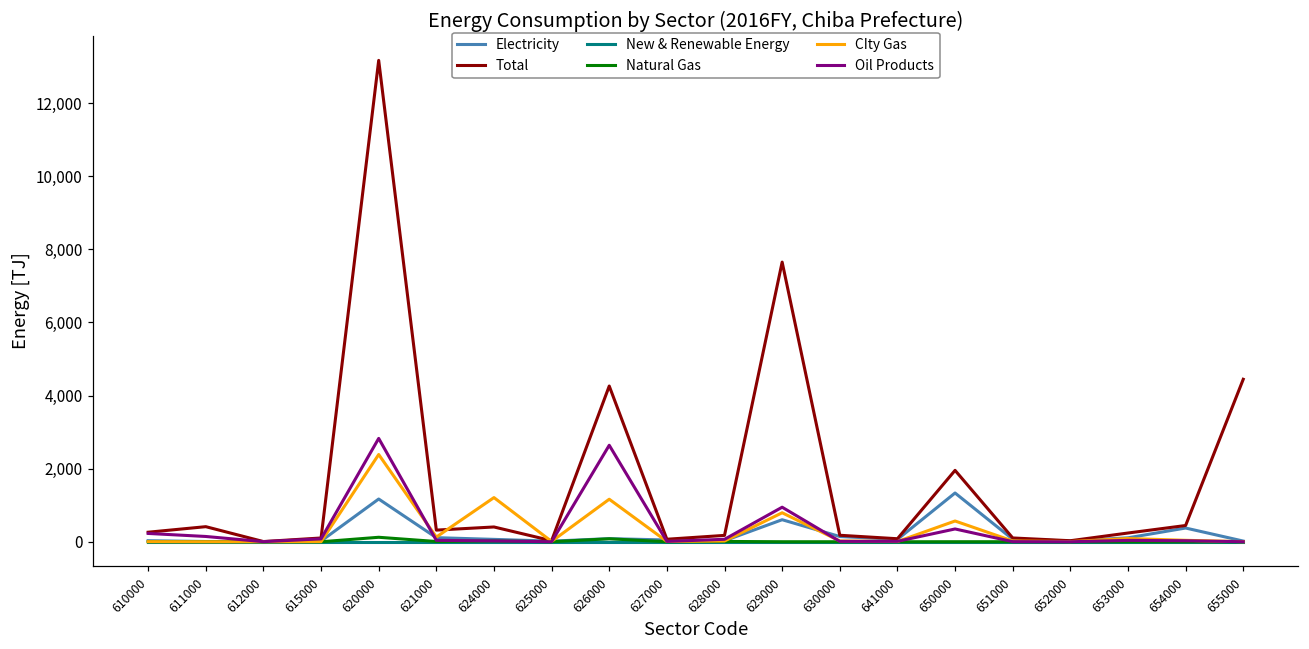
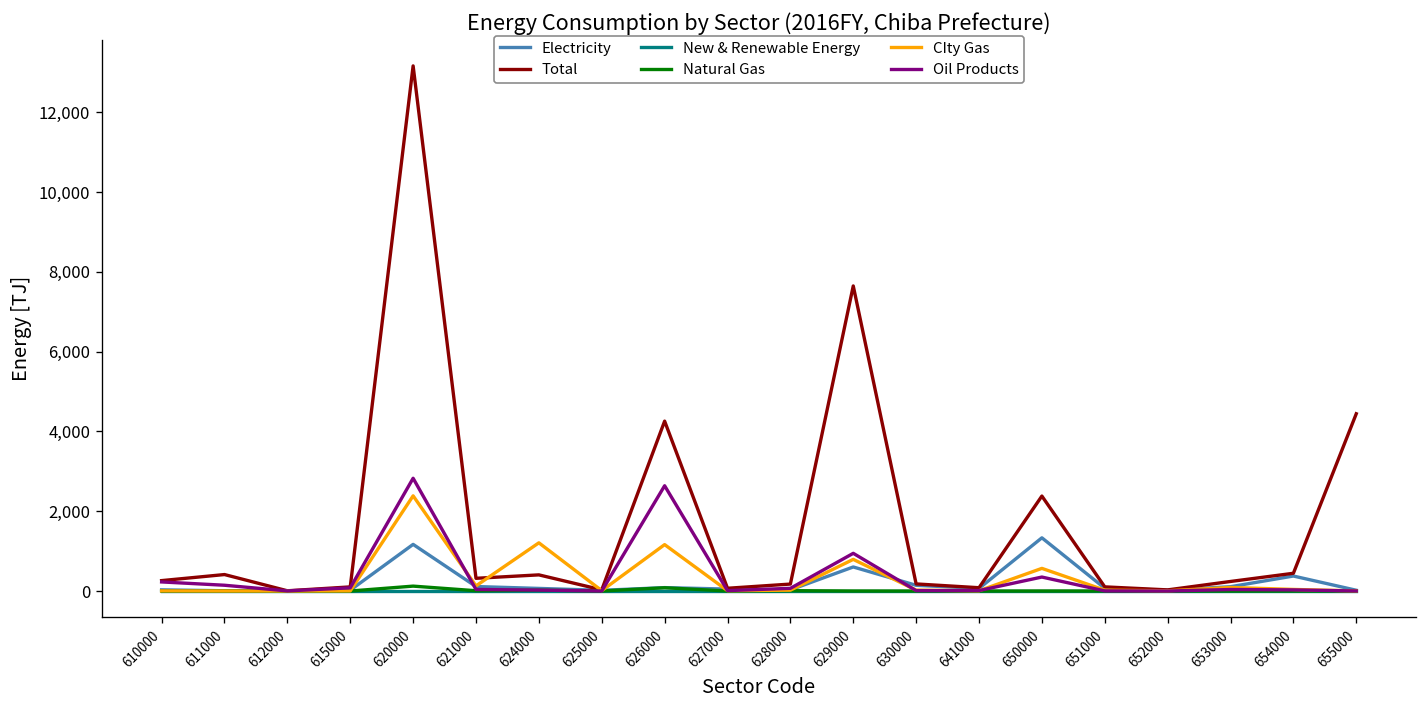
Total, 650000: 2,000 -> 2,400
